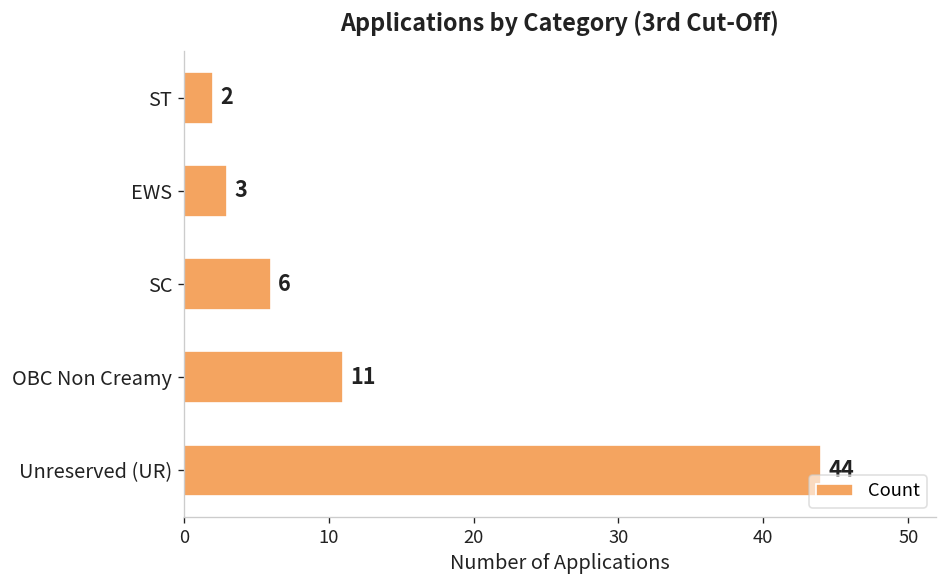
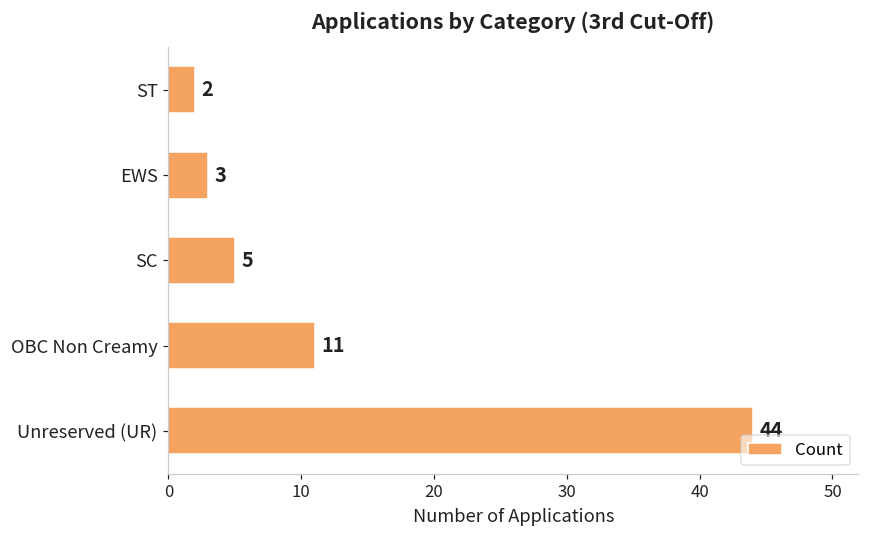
SC: 6 -> 5
